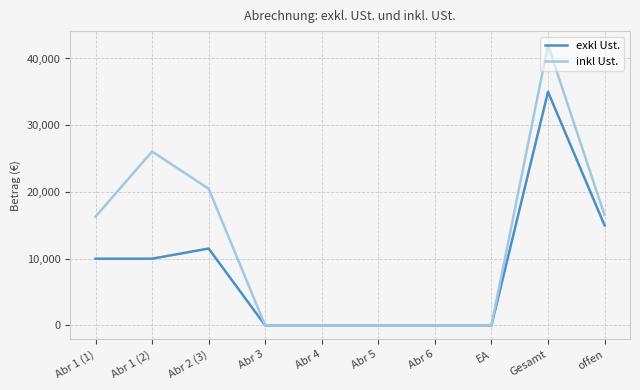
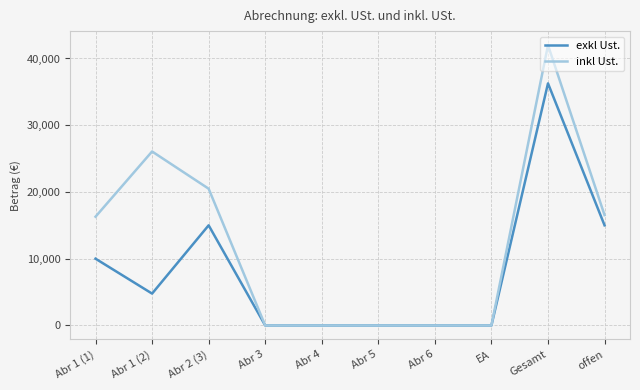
exkl Ust., Abr 1 (2): 10,000 -> 5,000
exkl Ust., Abr 2 (3): 12,000 -> 15,000
exkl Ust., Gesamt: 35,000 -> 36,000
